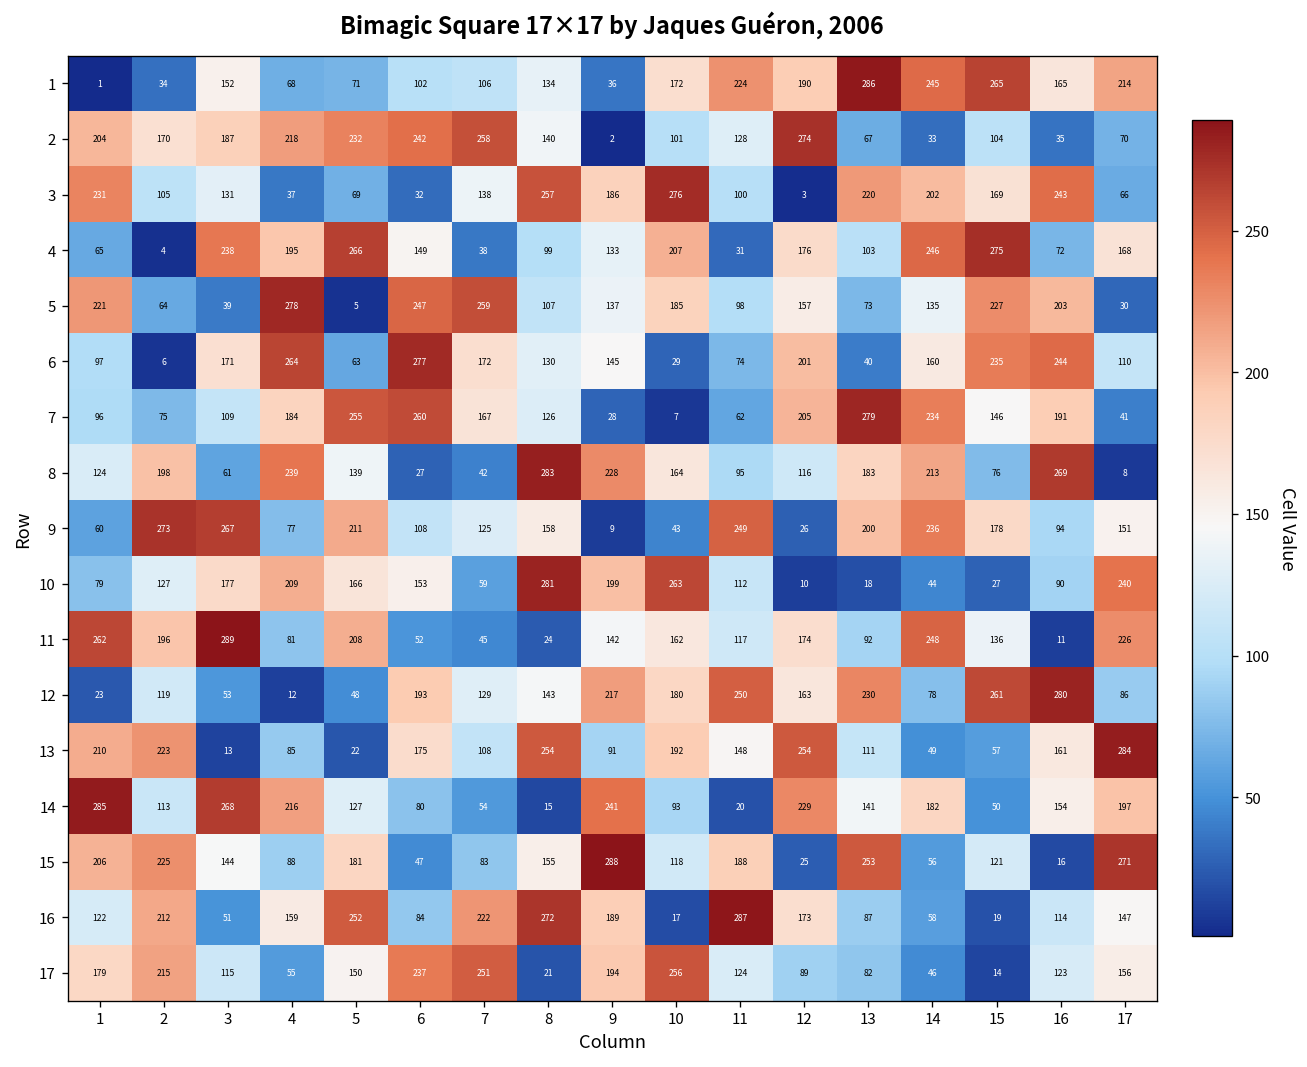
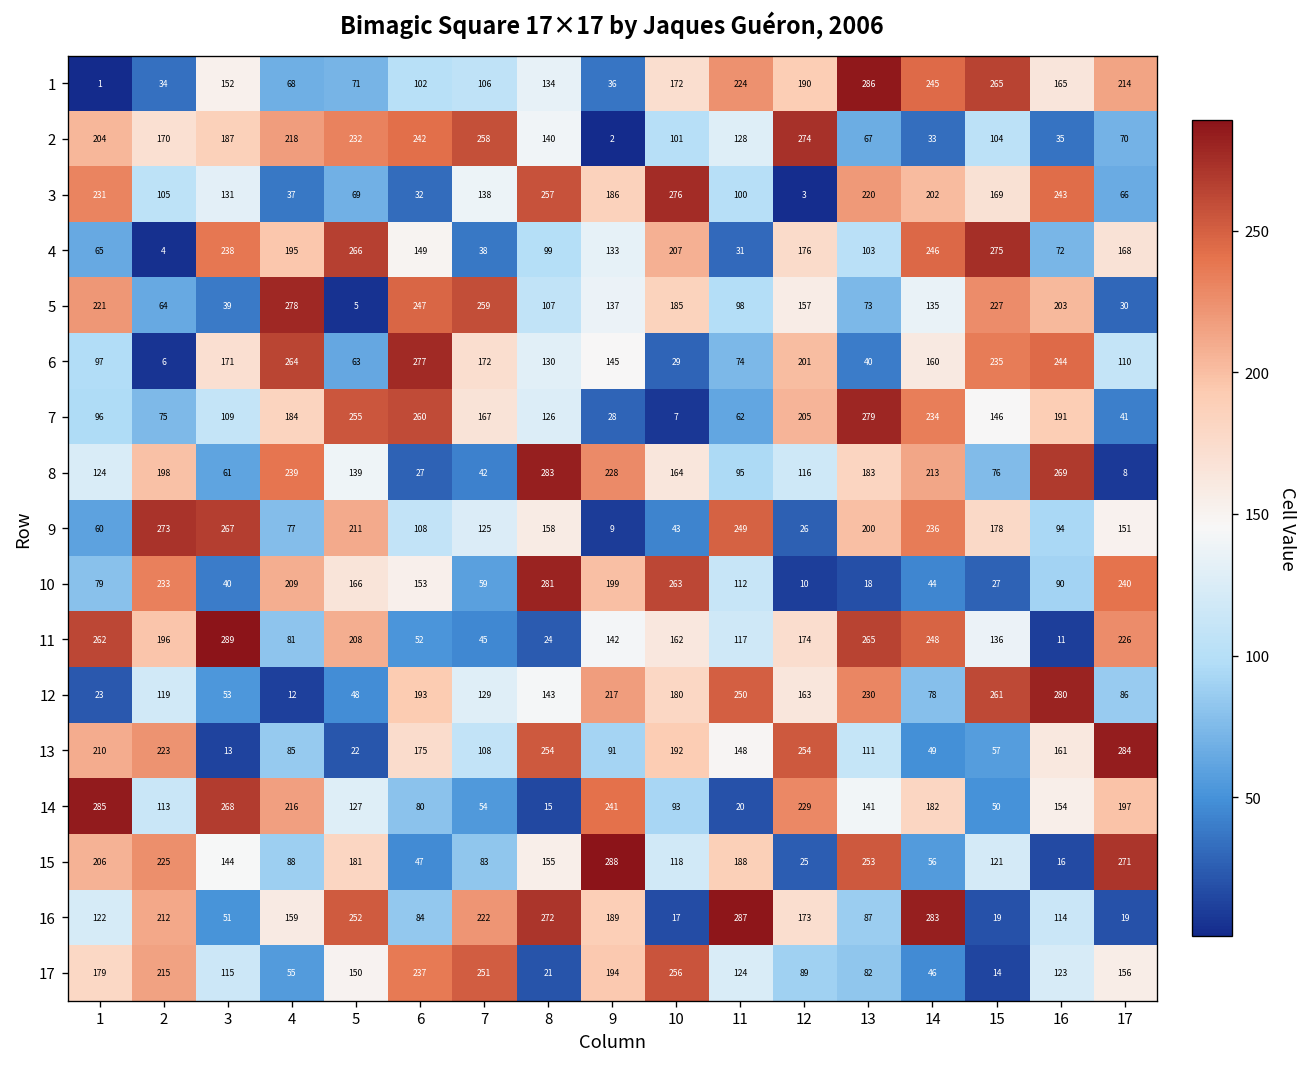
10, 2: 127 -> 233
10, 3: 177 -> 40
11, 13: 92 -> 265
16, 14: 58 -> 283
16, 17: 147 -> 19
